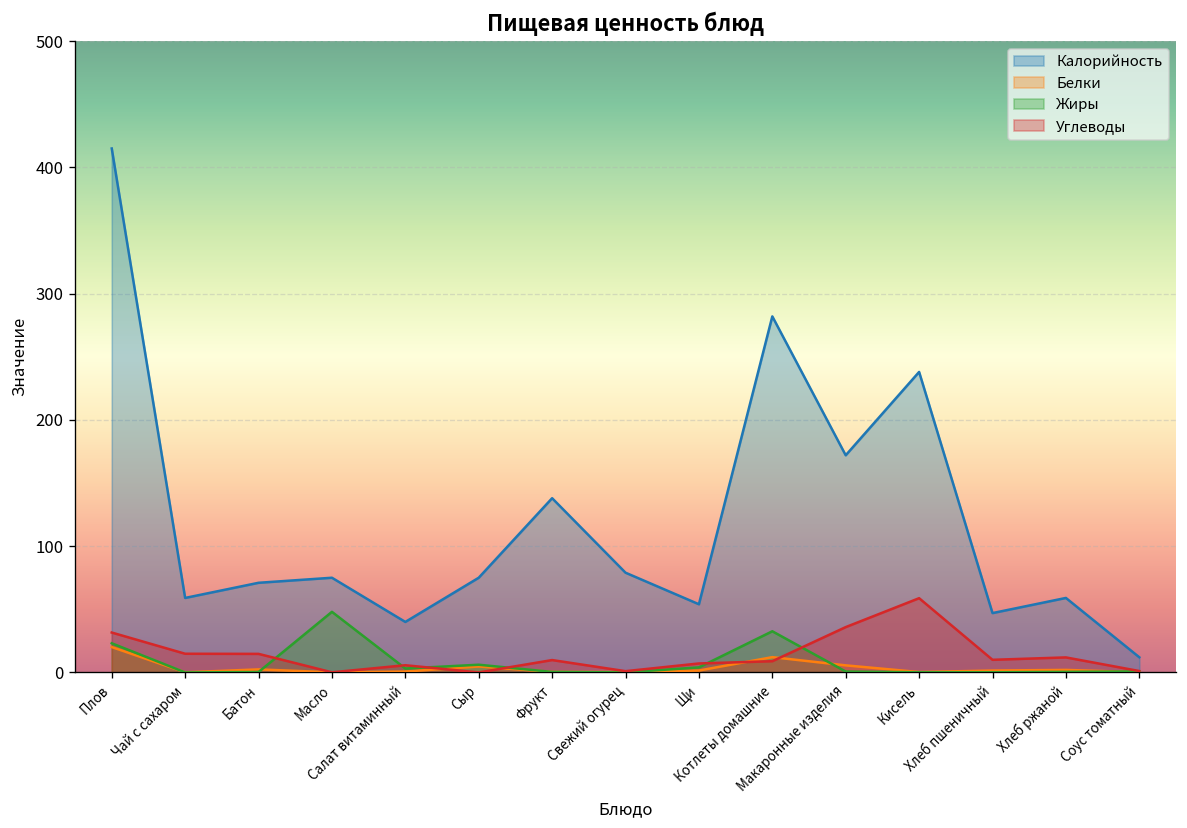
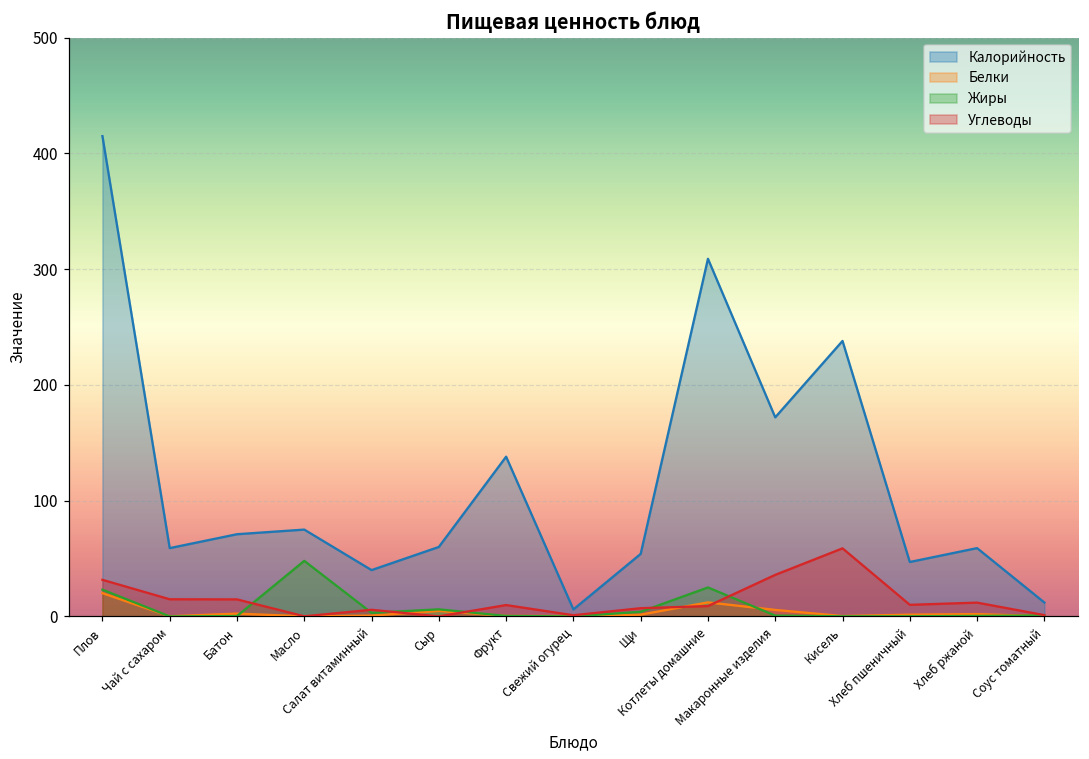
Калорийность, Сыр: 75 -> 60
Калорийность, Свежий огурец: 79 -> 6
Калорийность, Котлеты домашние: 282 -> 309
Жиры, Котлеты домашние: 33 -> 25
